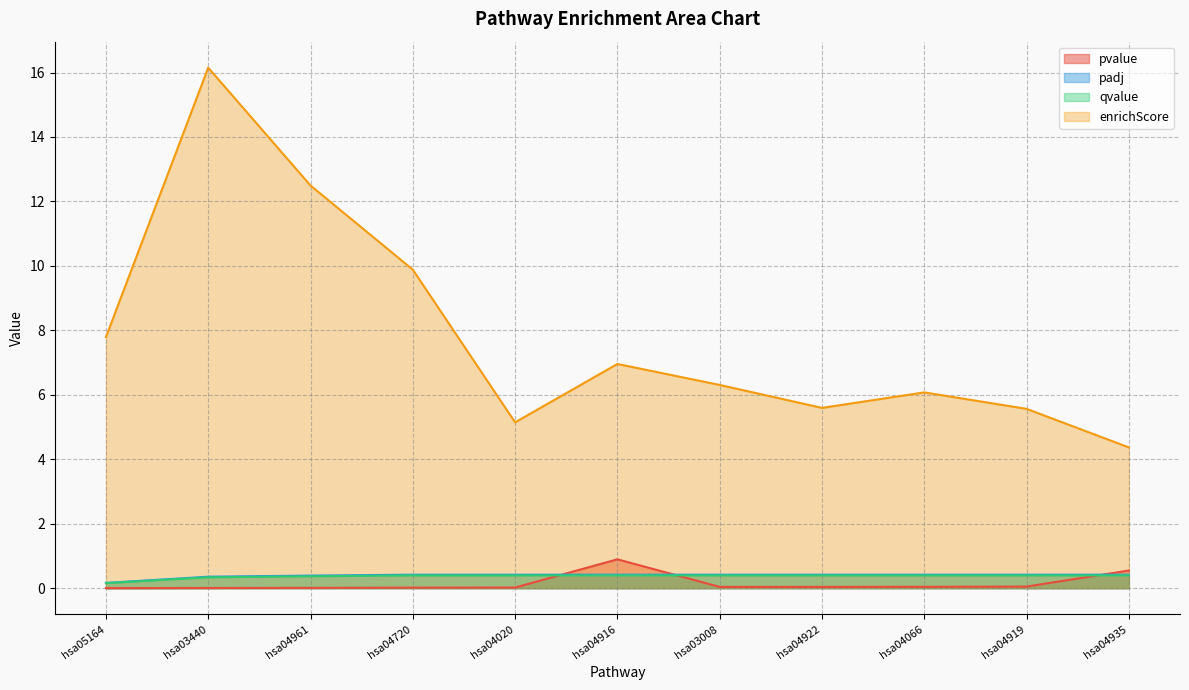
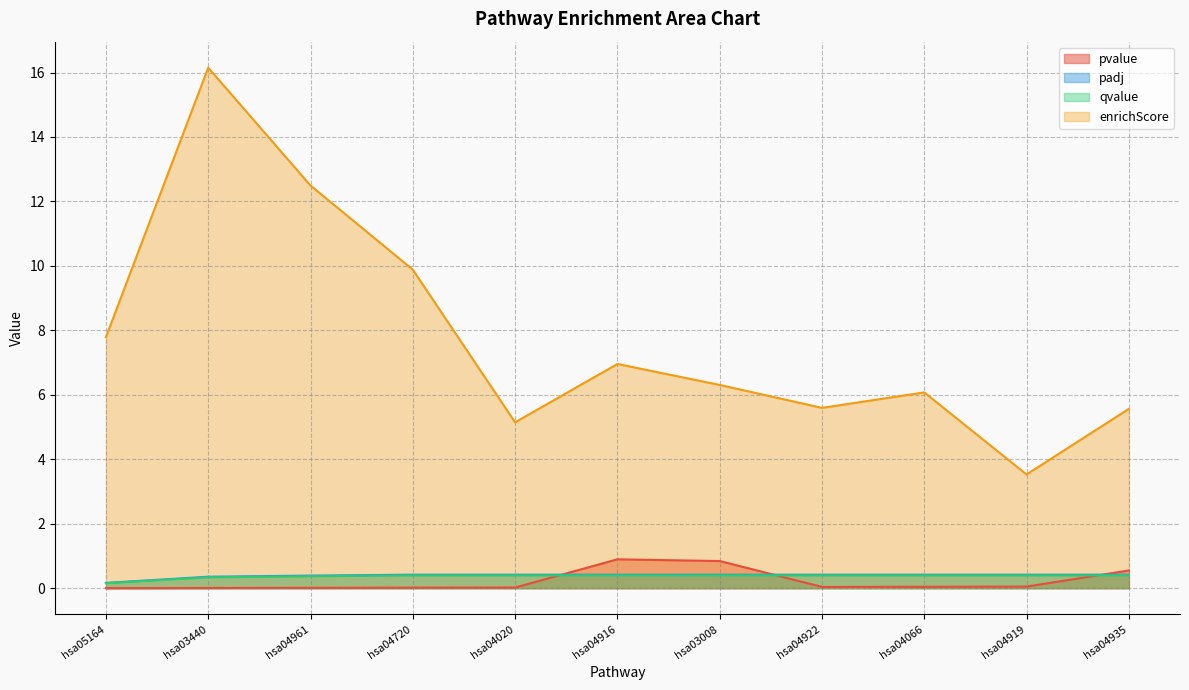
pvalue, hsa03008: 0.0 -> 0.8
enrichScore, hsa04919: 5.6 -> 3.5
enrichScore, hsa04935: 4.4 -> 5.6
